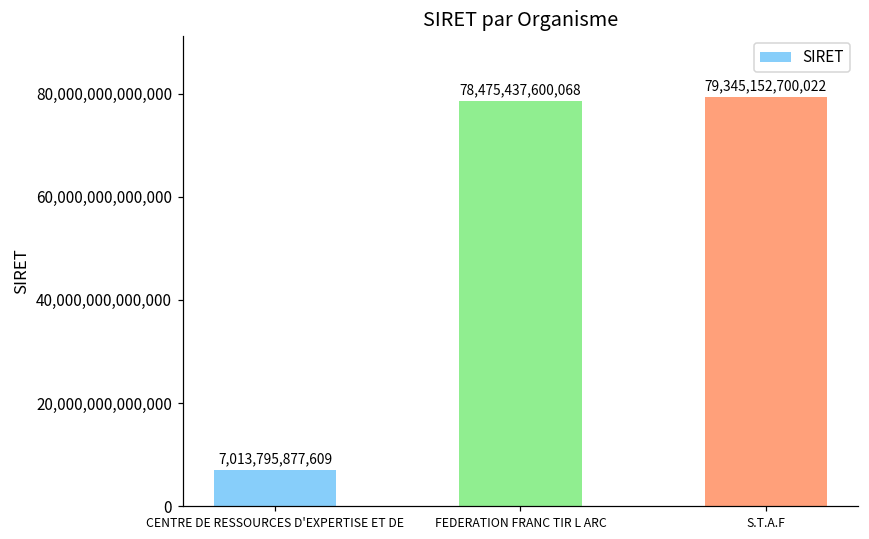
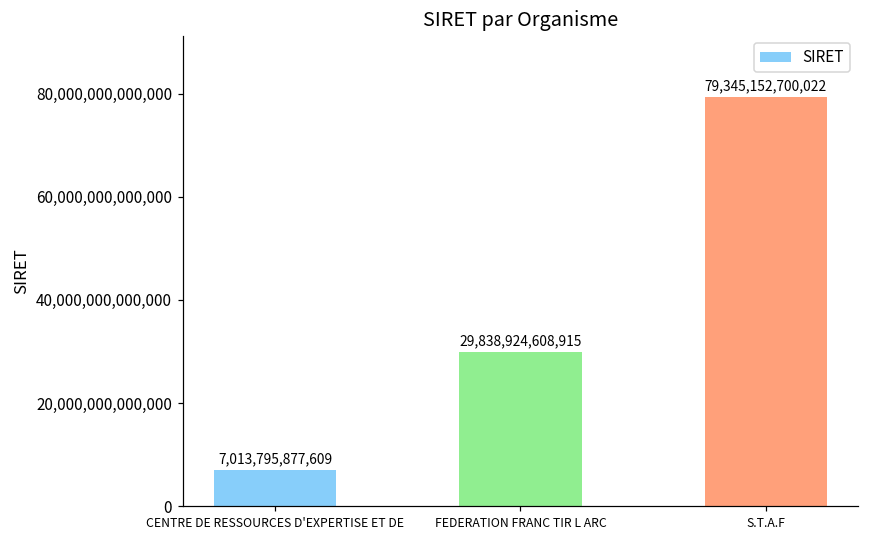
FEDERATION FRANC TIR L ARC: 78,475,437,600,068 -> 29,838,924,608,915
